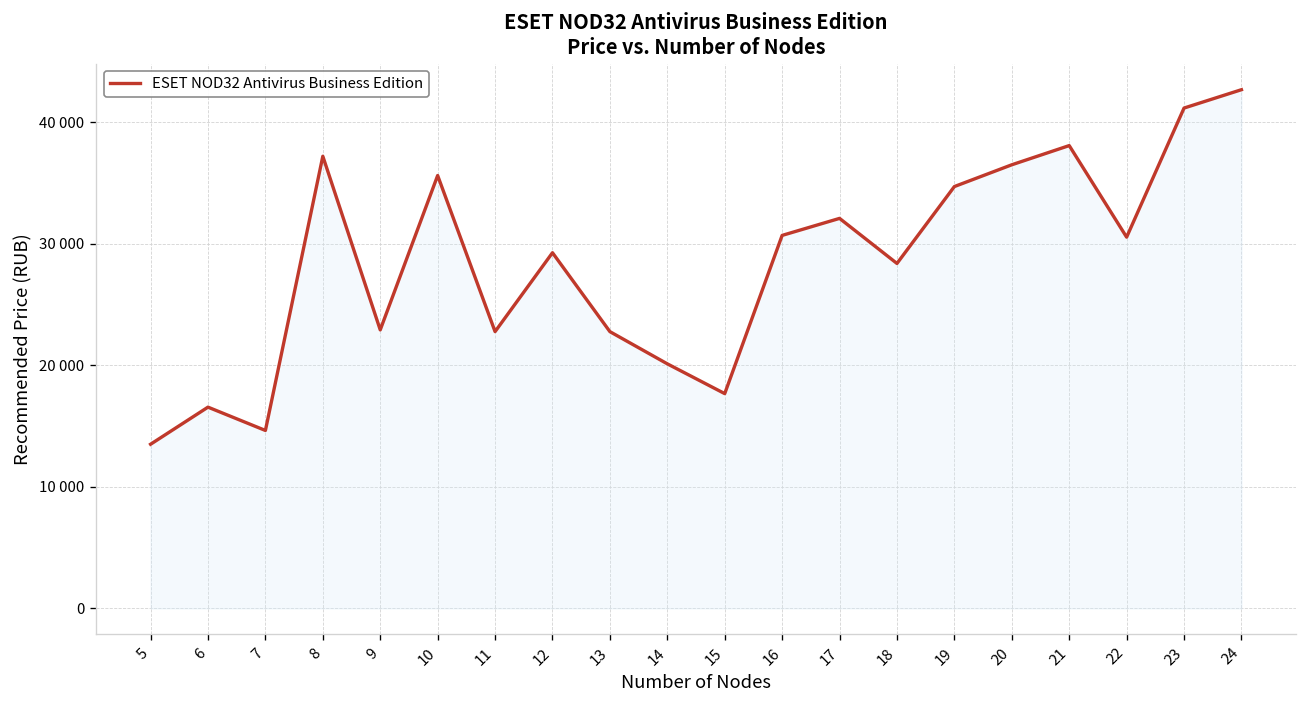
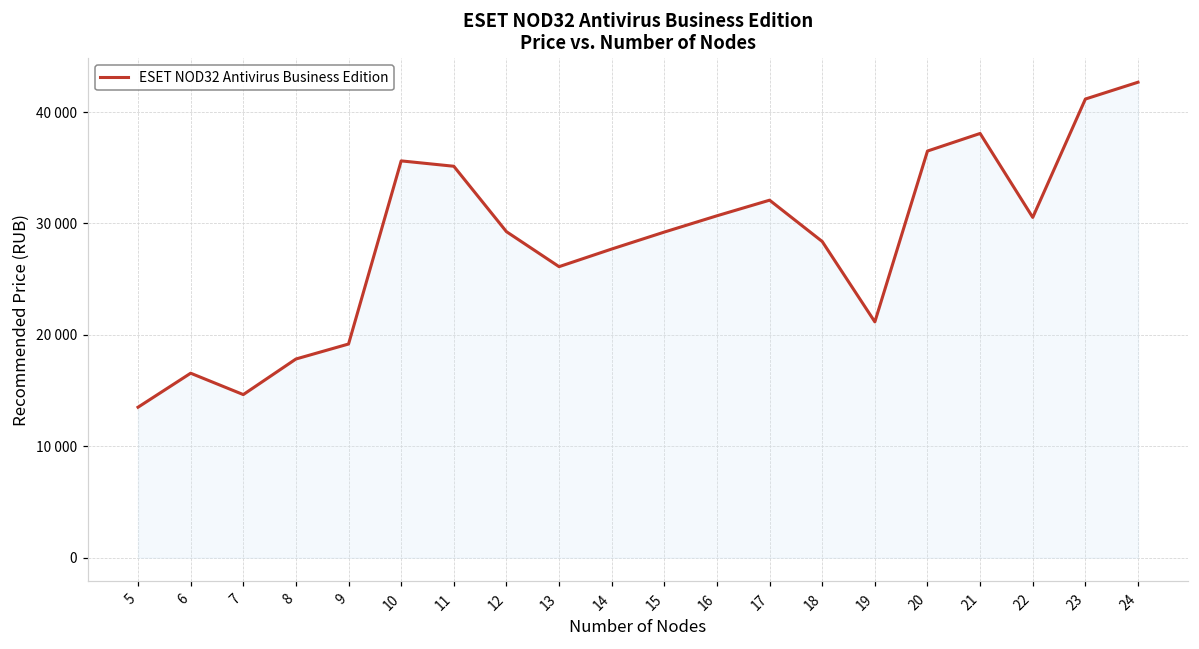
8: 37200 -> 17800
9: 22900 -> 19200
11: 22800 -> 35100
13: 22800 -> 26100
14: 20100 -> 27700
15: 17700 -> 29200
19: 34700 -> 21200
